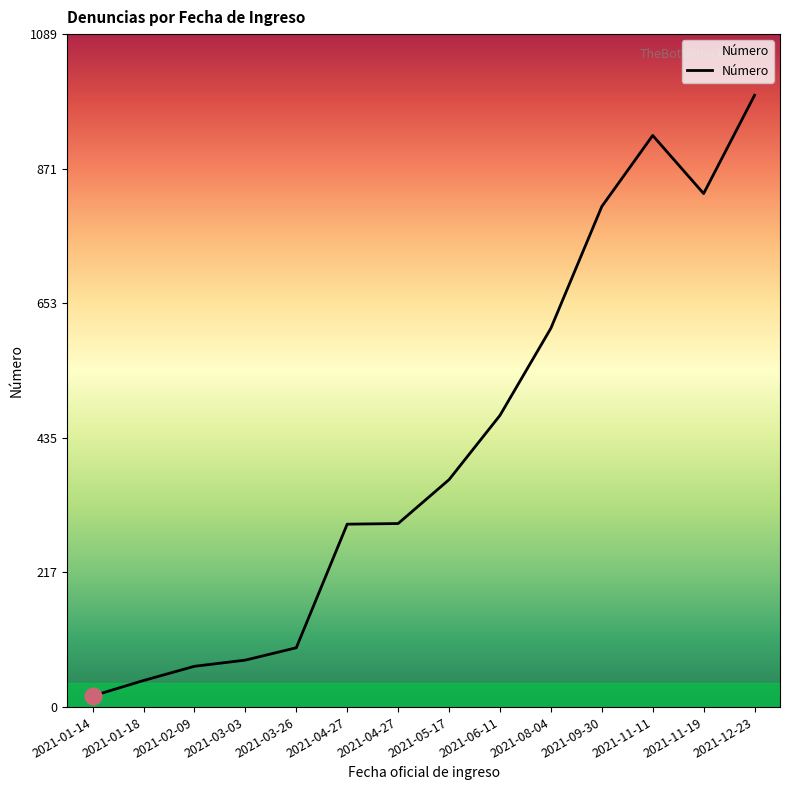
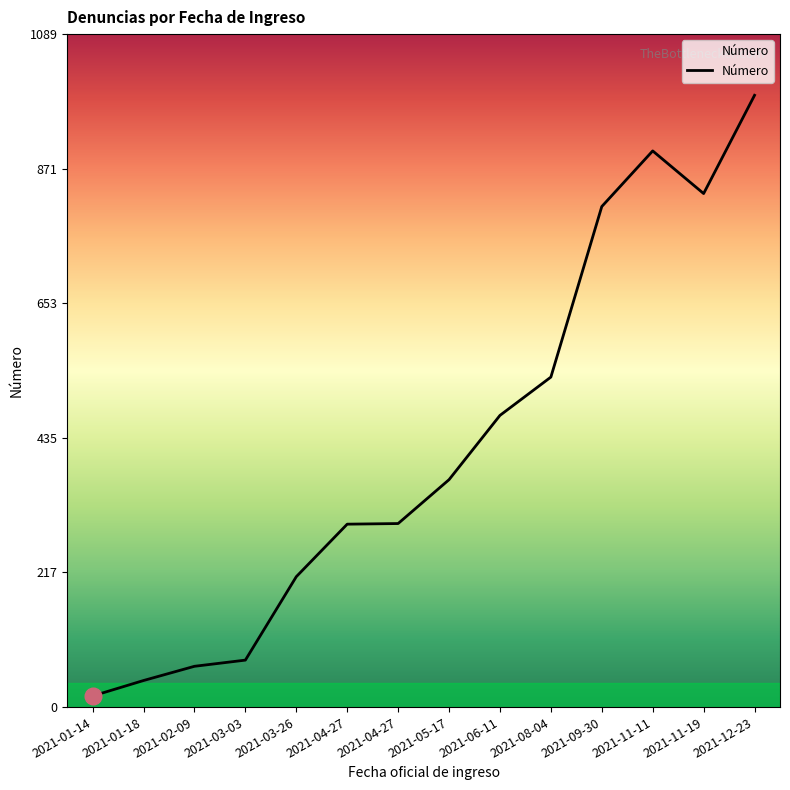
Número, 2021-03-26: 100 -> 210
Número, 2021-08-04: 610 -> 530
Número, 2021-11-11: 930 -> 900
